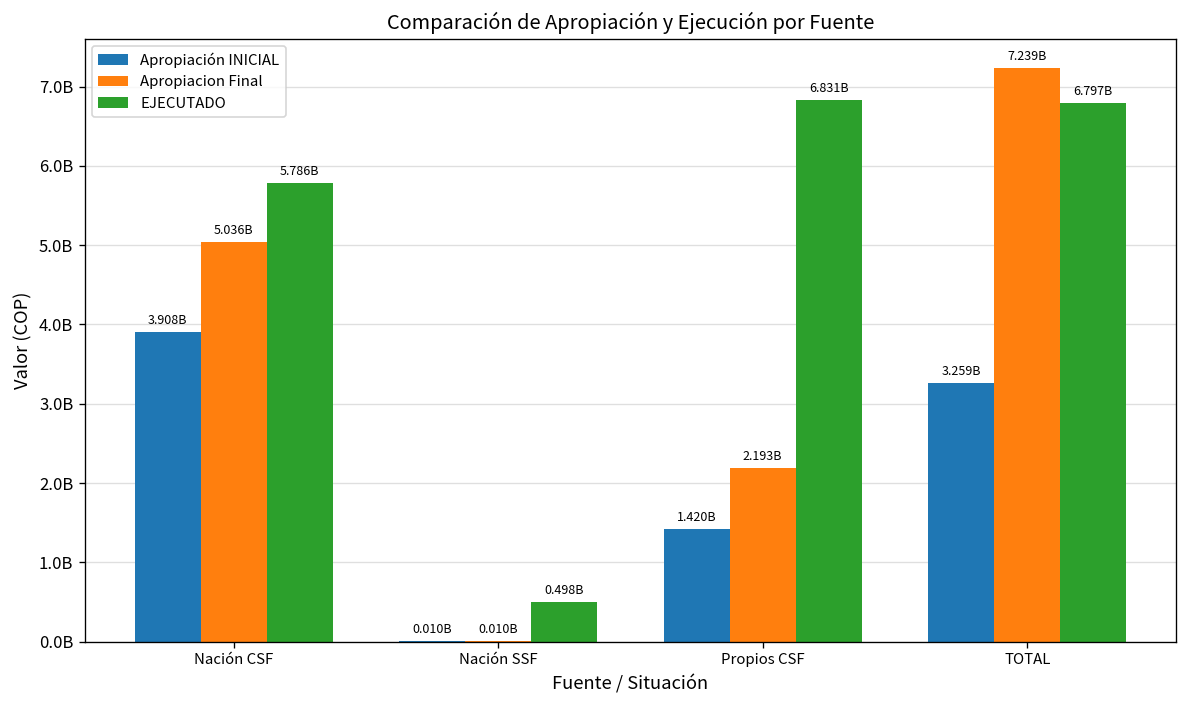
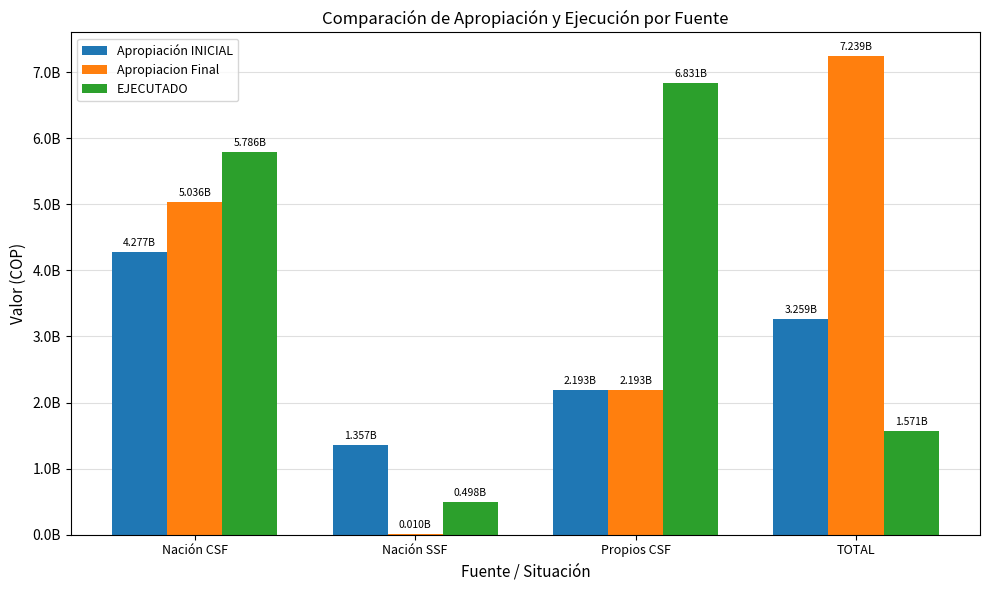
Apropiación INICIAL, Nación CSF: 3.908B -> 4.277B
Apropiación INICIAL, Nación SSF: 0.010B -> 1.357B
Apropiación INICIAL, Propios CSF: 1.420B -> 2.193B
EJECUTADO, TOTAL: 6.797B -> 1.571B
